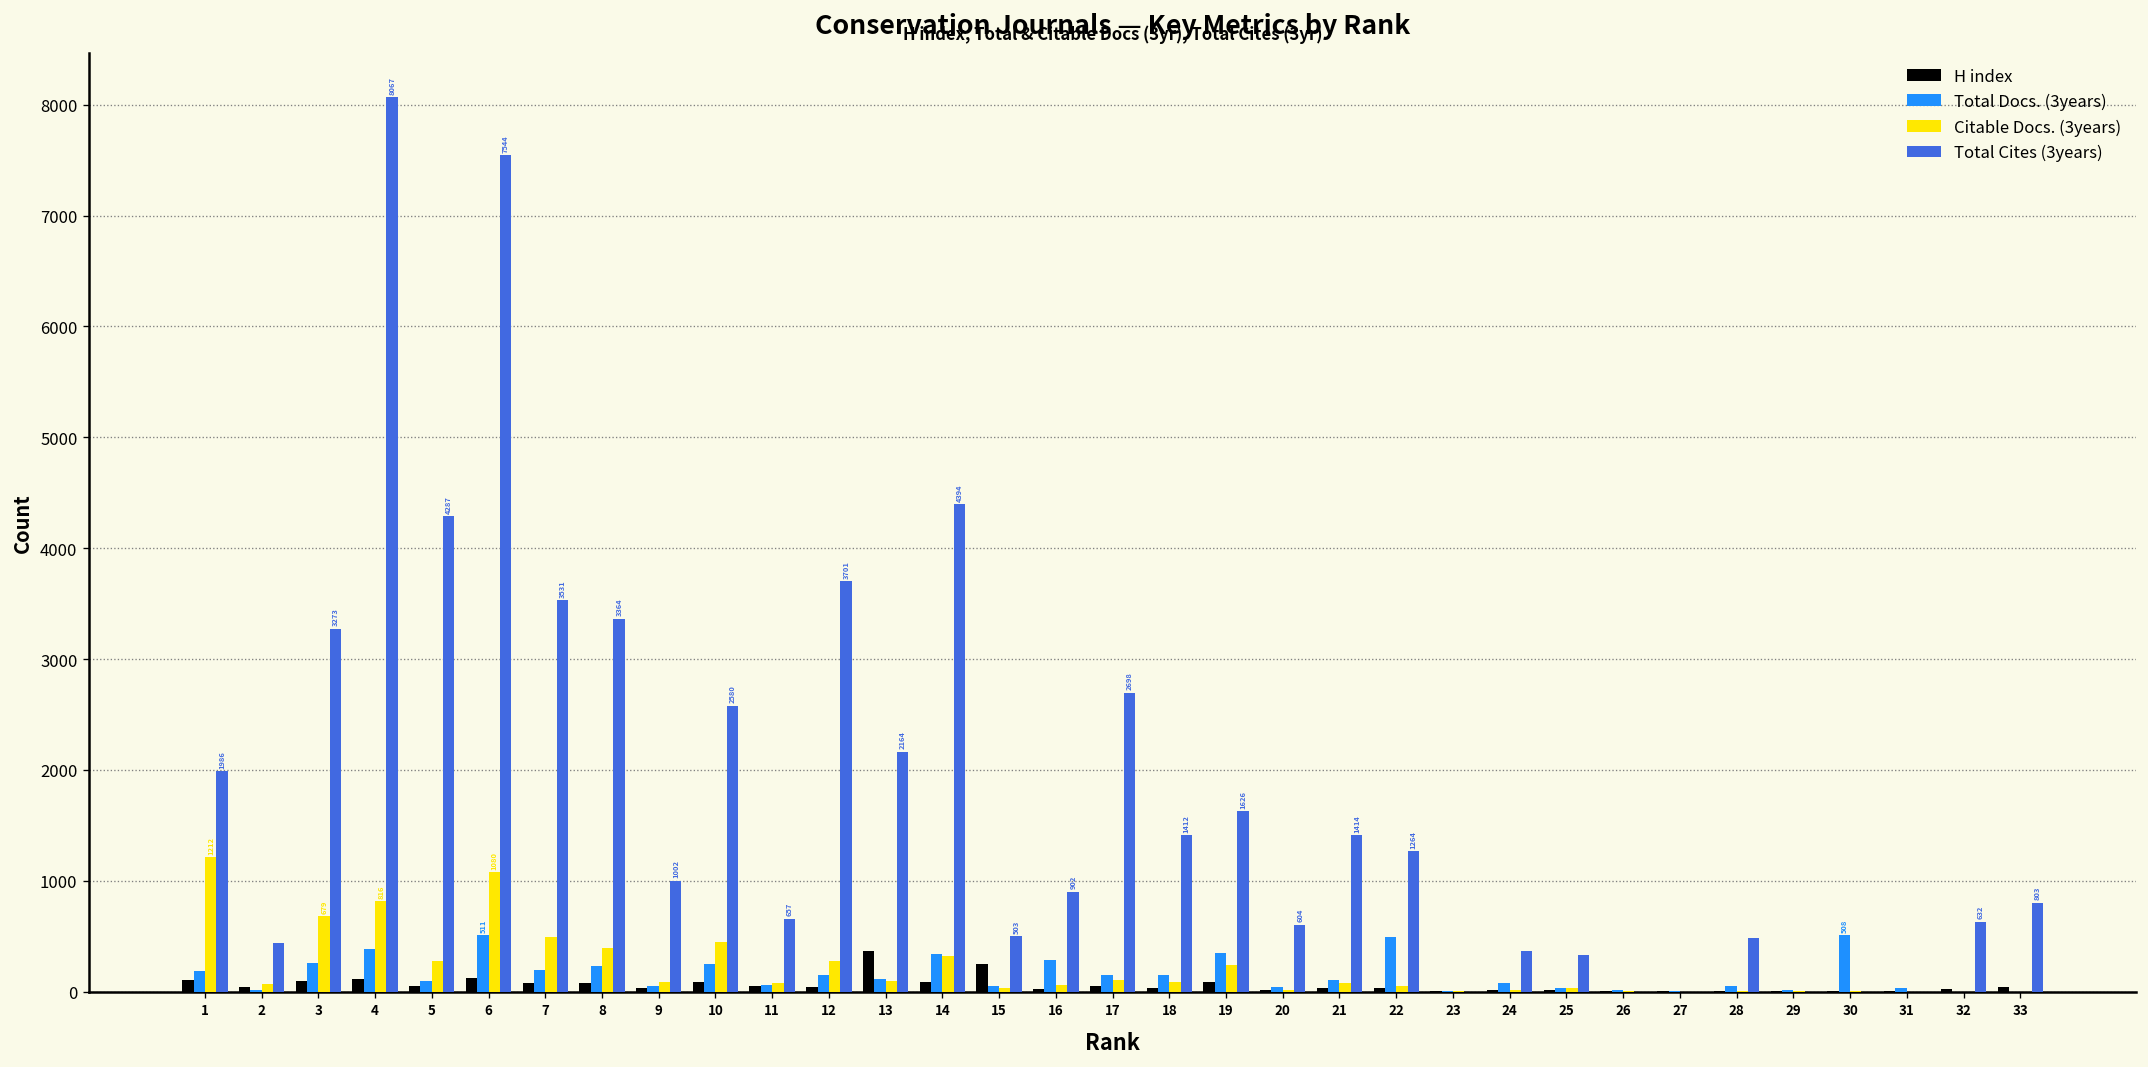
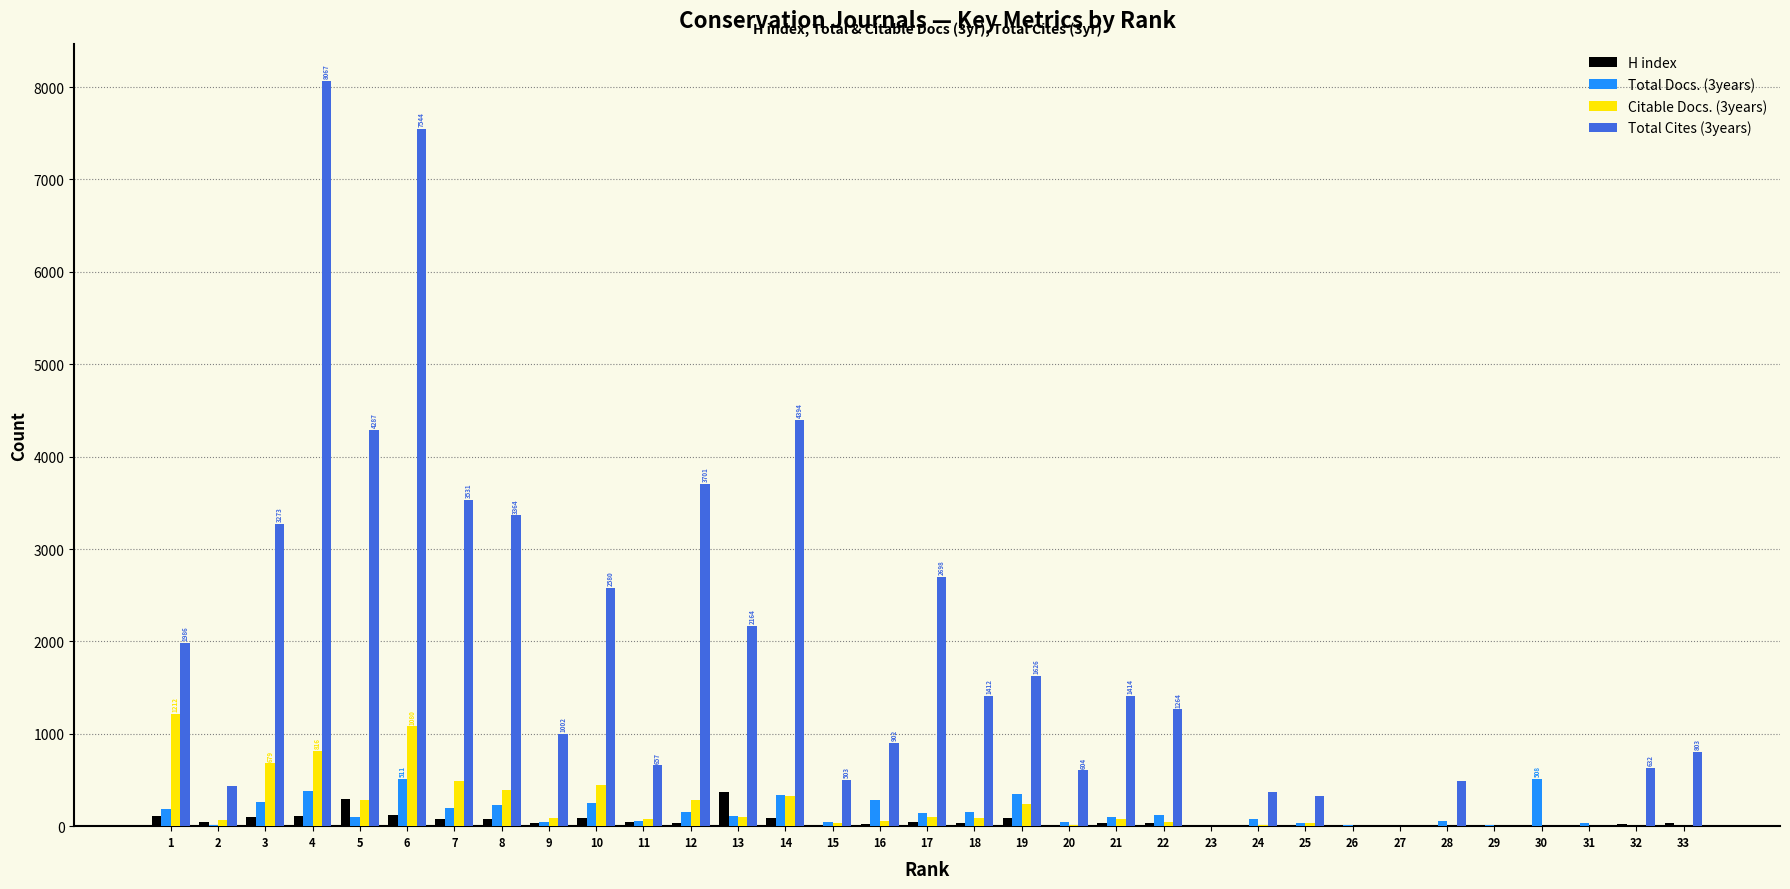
H index, 5: 100 -> 300
H index, 15: 300 -> 0
Total Docs. (3years), 22: 500 -> 100
